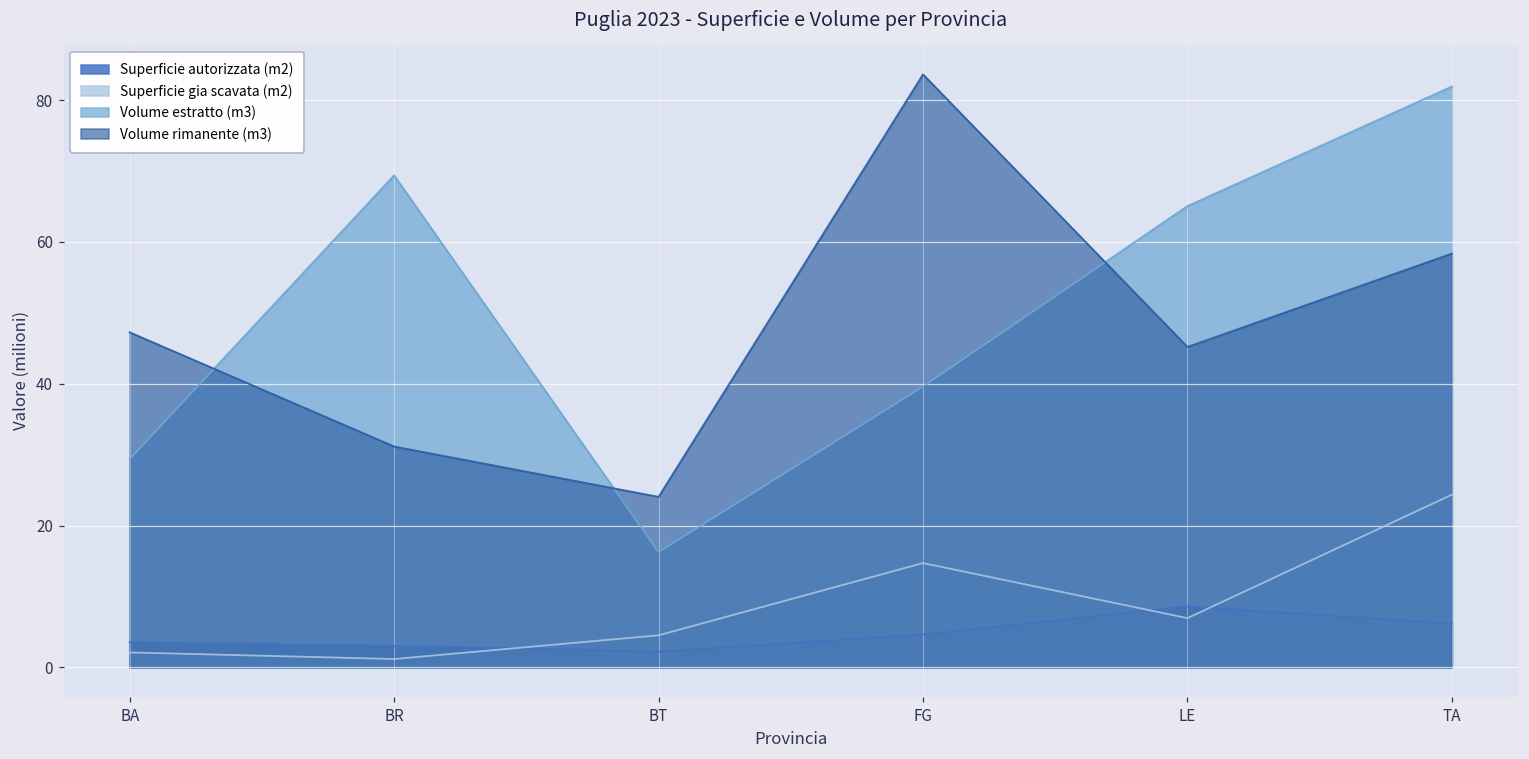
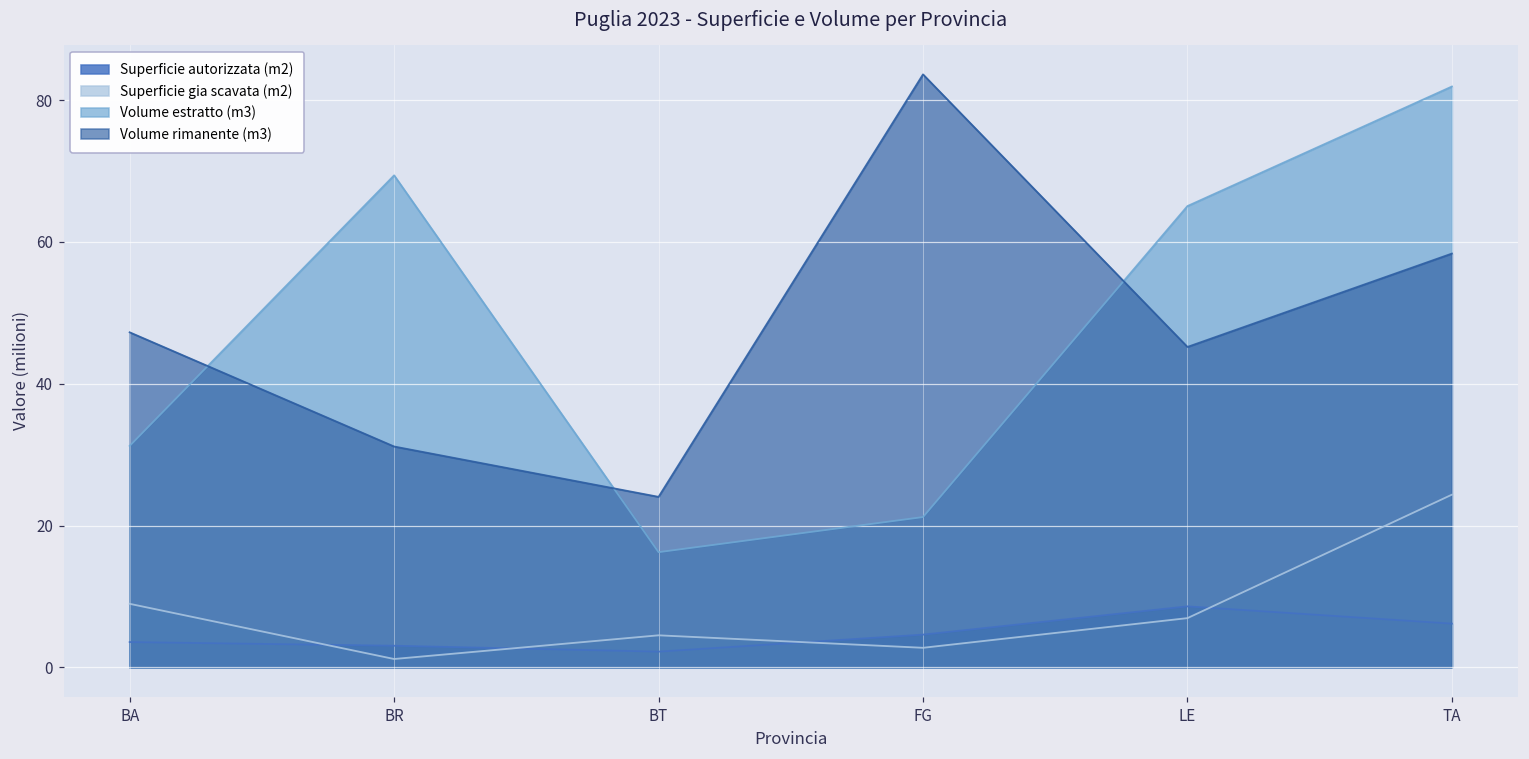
Superficie gia scavata (m2), BA: 2 -> 9
Volume estratto (m3), BA: 29 -> 31
Superficie gia scavata (m2), FG: 15 -> 3
Volume estratto (m3), FG: 40 -> 21
